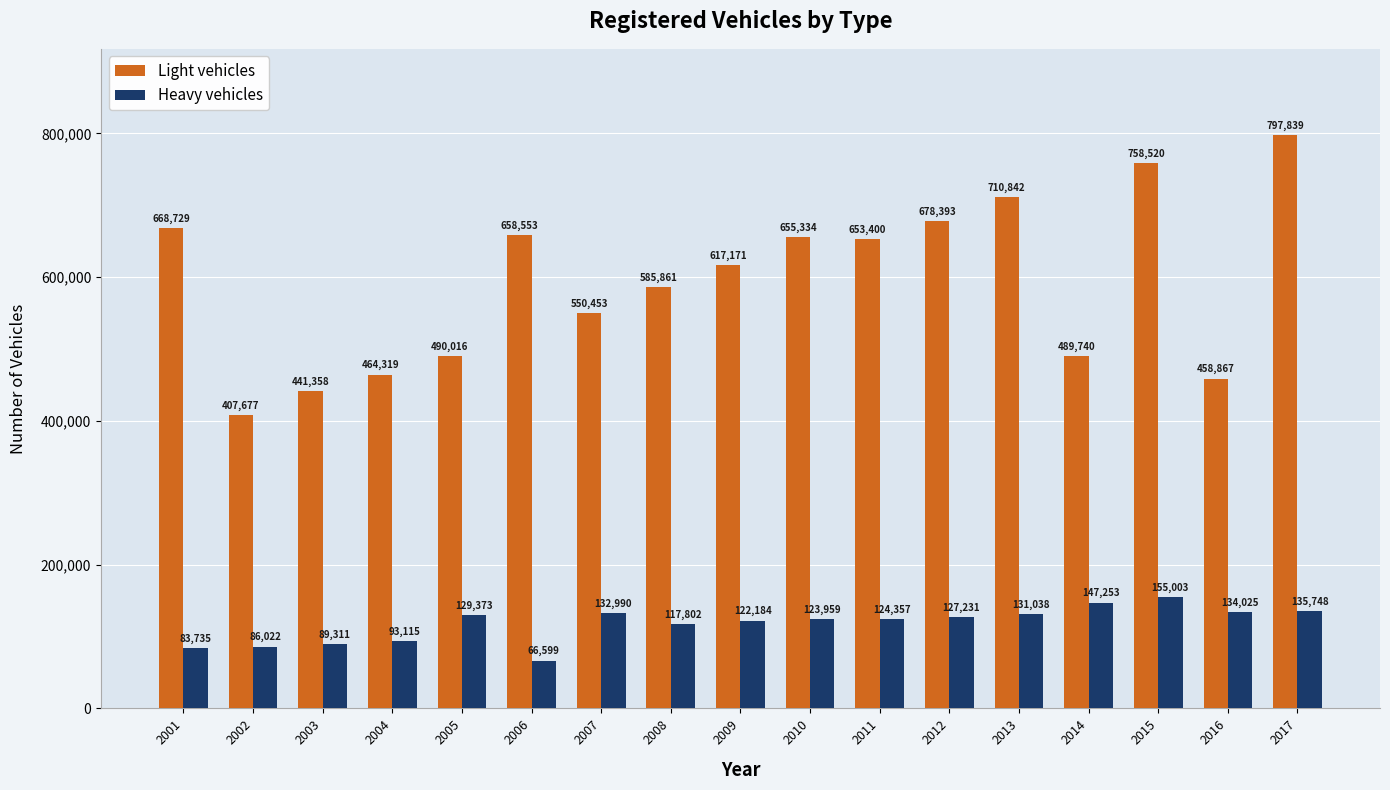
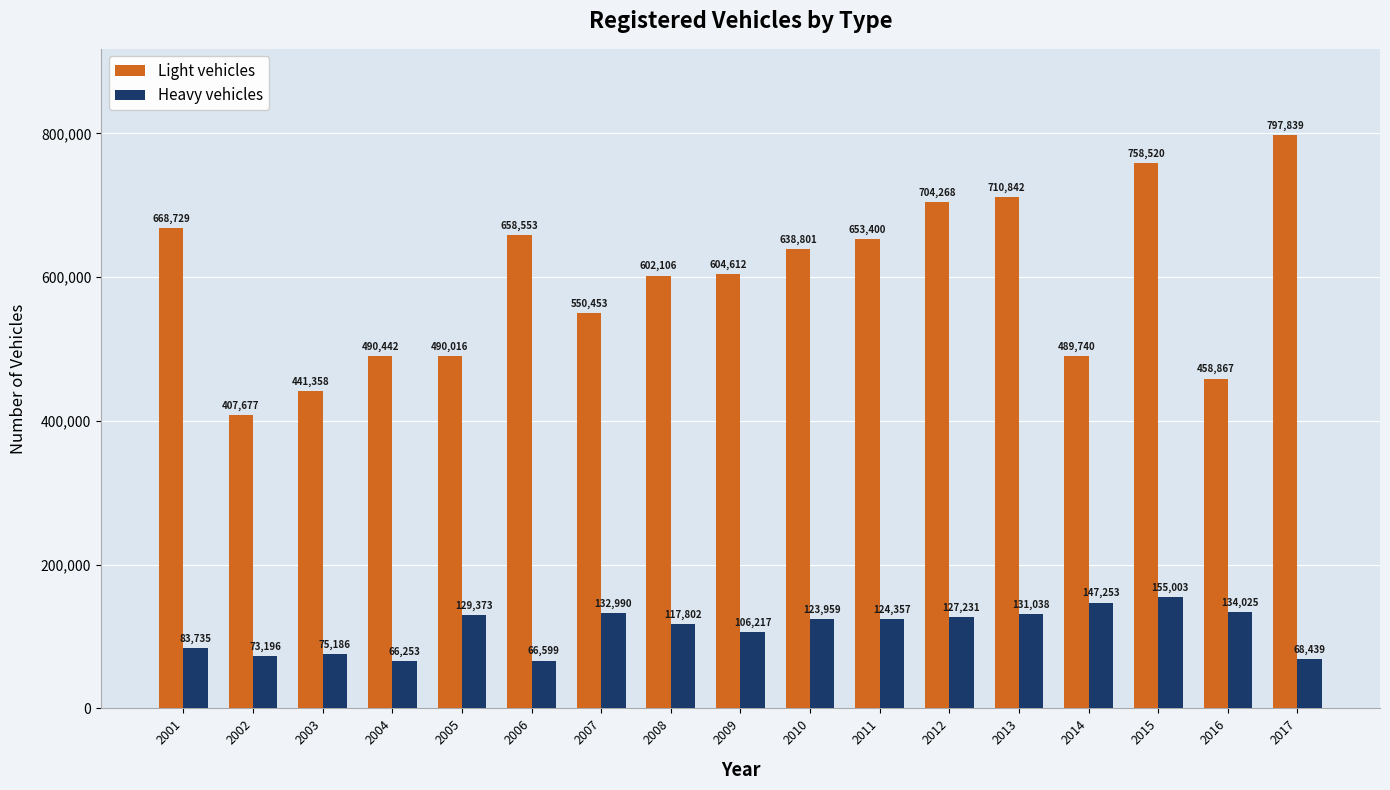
Heavy vehicles, 2002: 86,022 -> 73,196
Heavy vehicles, 2003: 89,311 -> 75,186
Light vehicles, 2004: 464,319 -> 490,442
Heavy vehicles, 2004: 93,115 -> 66,253
Light vehicles, 2008: 585,861 -> 602,106
Light vehicles, 2009: 617,171 -> 604,612
Heavy vehicles, 2009: 122,184 -> 106,217
Light vehicles, 2010: 655,334 -> 638,801
Light vehicles, 2012: 678,393 -> 704,268
Heavy vehicles, 2017: 135,748 -> 68,439
